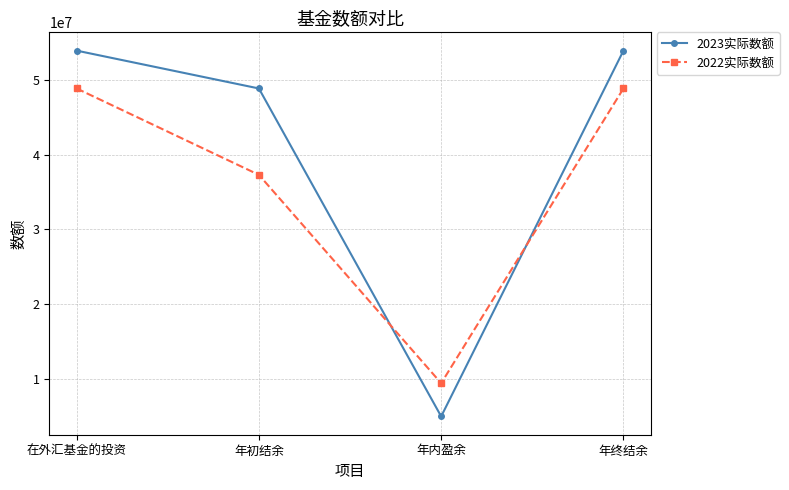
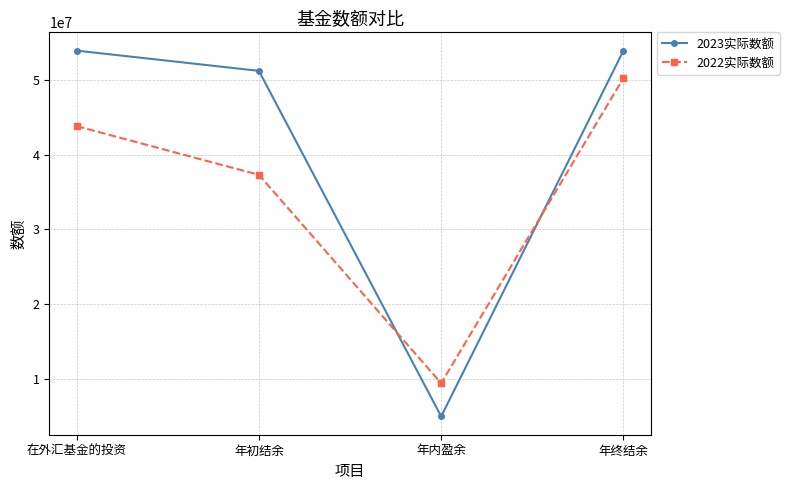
2022实际数额, 在外汇基金的投资: 49000000 -> 44000000
2023实际数额, 年初结余: 49000000 -> 51000000
2022实际数额, 年终结余: 49000000 -> 50000000
